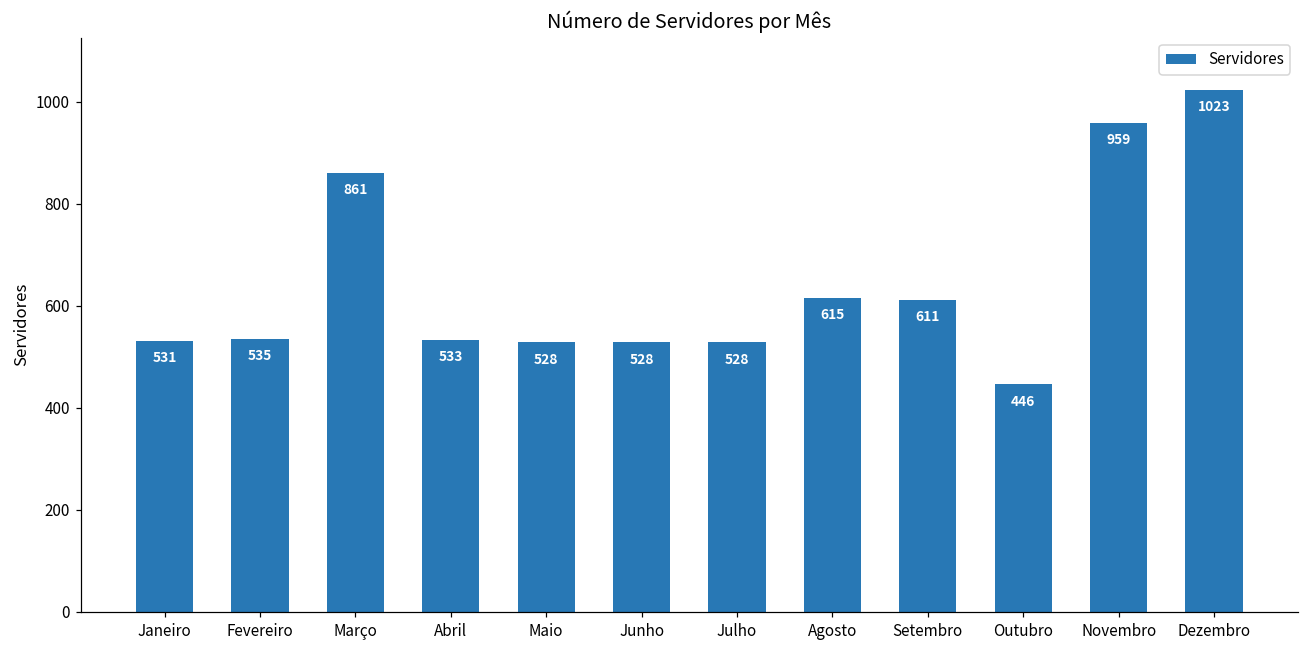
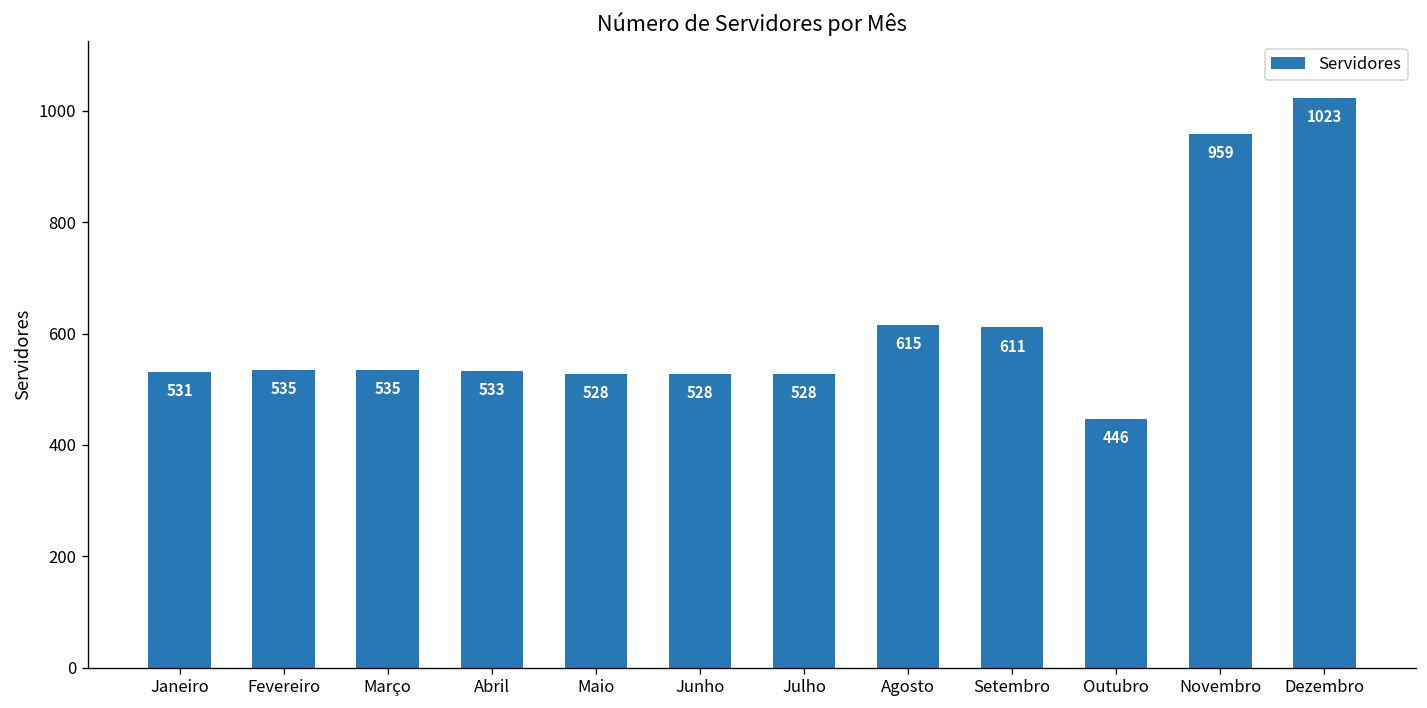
Março: 861 -> 535
